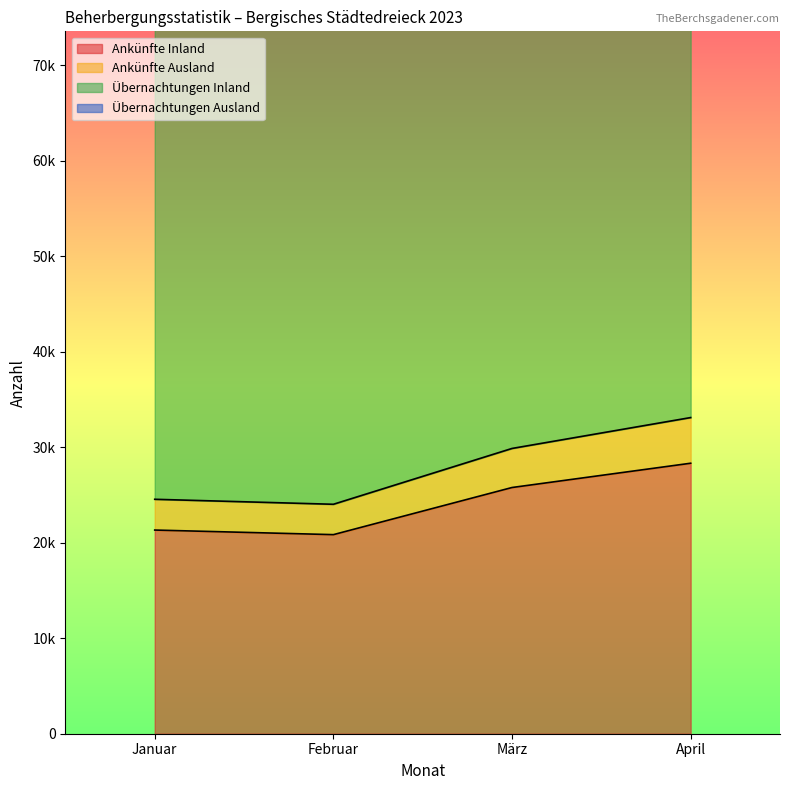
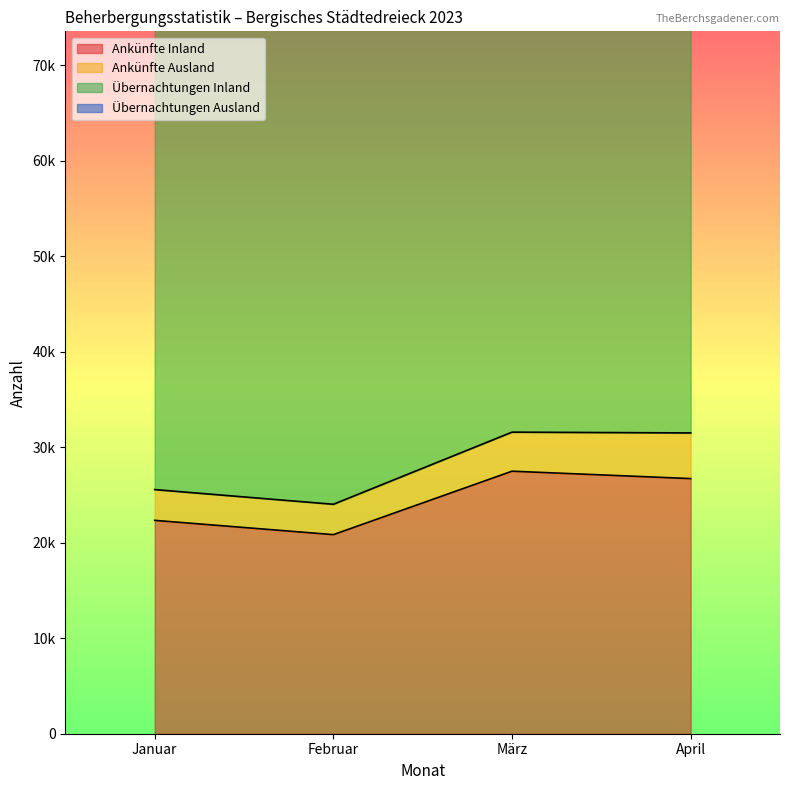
Ankünfte Inland, Januar: 21000 -> 22000
Ankünfte Inland, März: 26000 -> 28000
Ankünfte Inland, April: 28000 -> 27000
